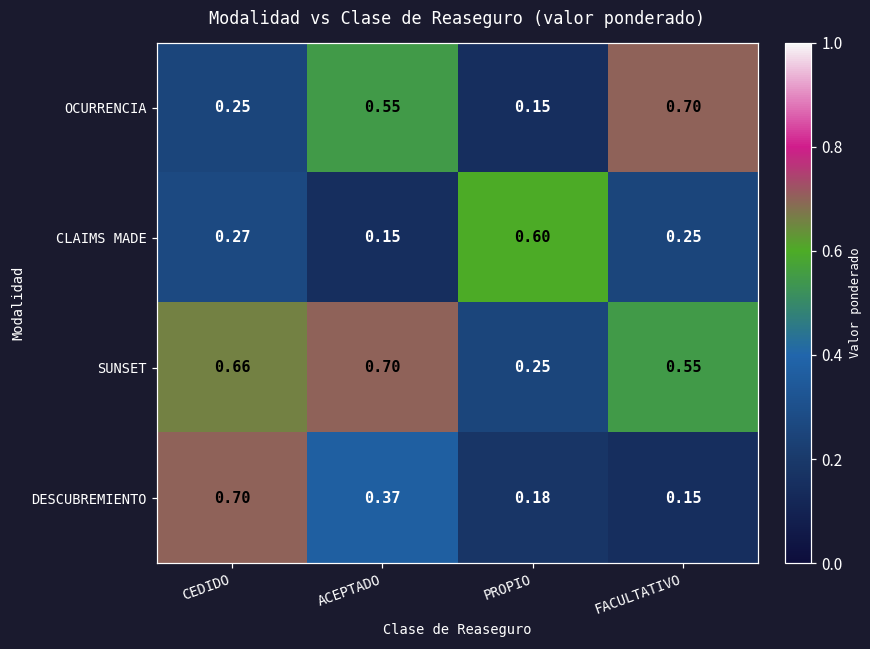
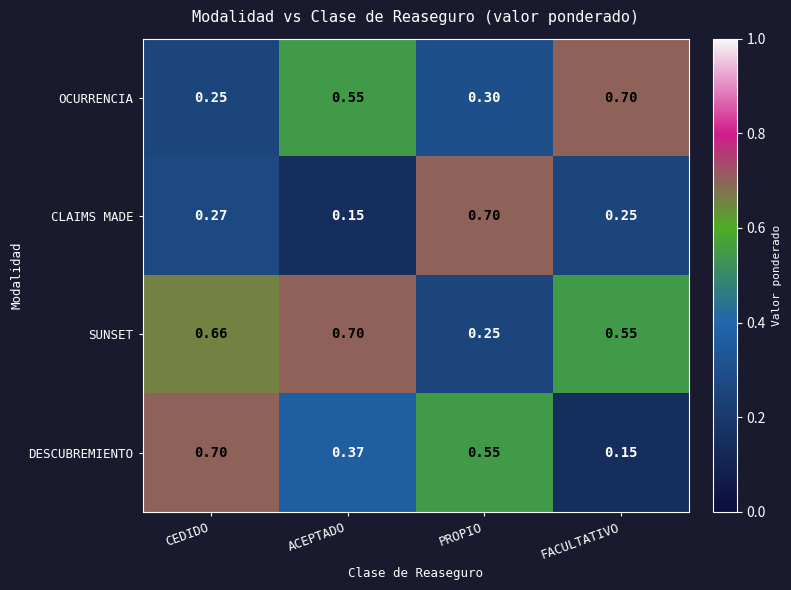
OCURRENCIA, PROPIO: 0.15 -> 0.30
CLAIMS MADE, PROPIO: 0.60 -> 0.70
DESCUBREMIENTO, PROPIO: 0.18 -> 0.55
